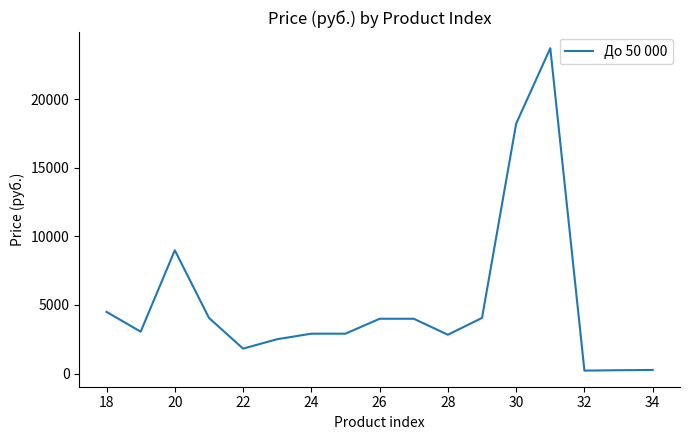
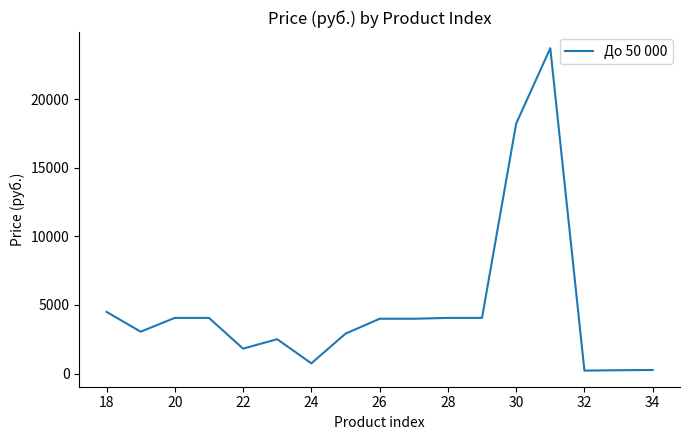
20: 9000 -> 4100
24: 2900 -> 700
28: 2800 -> 4100
